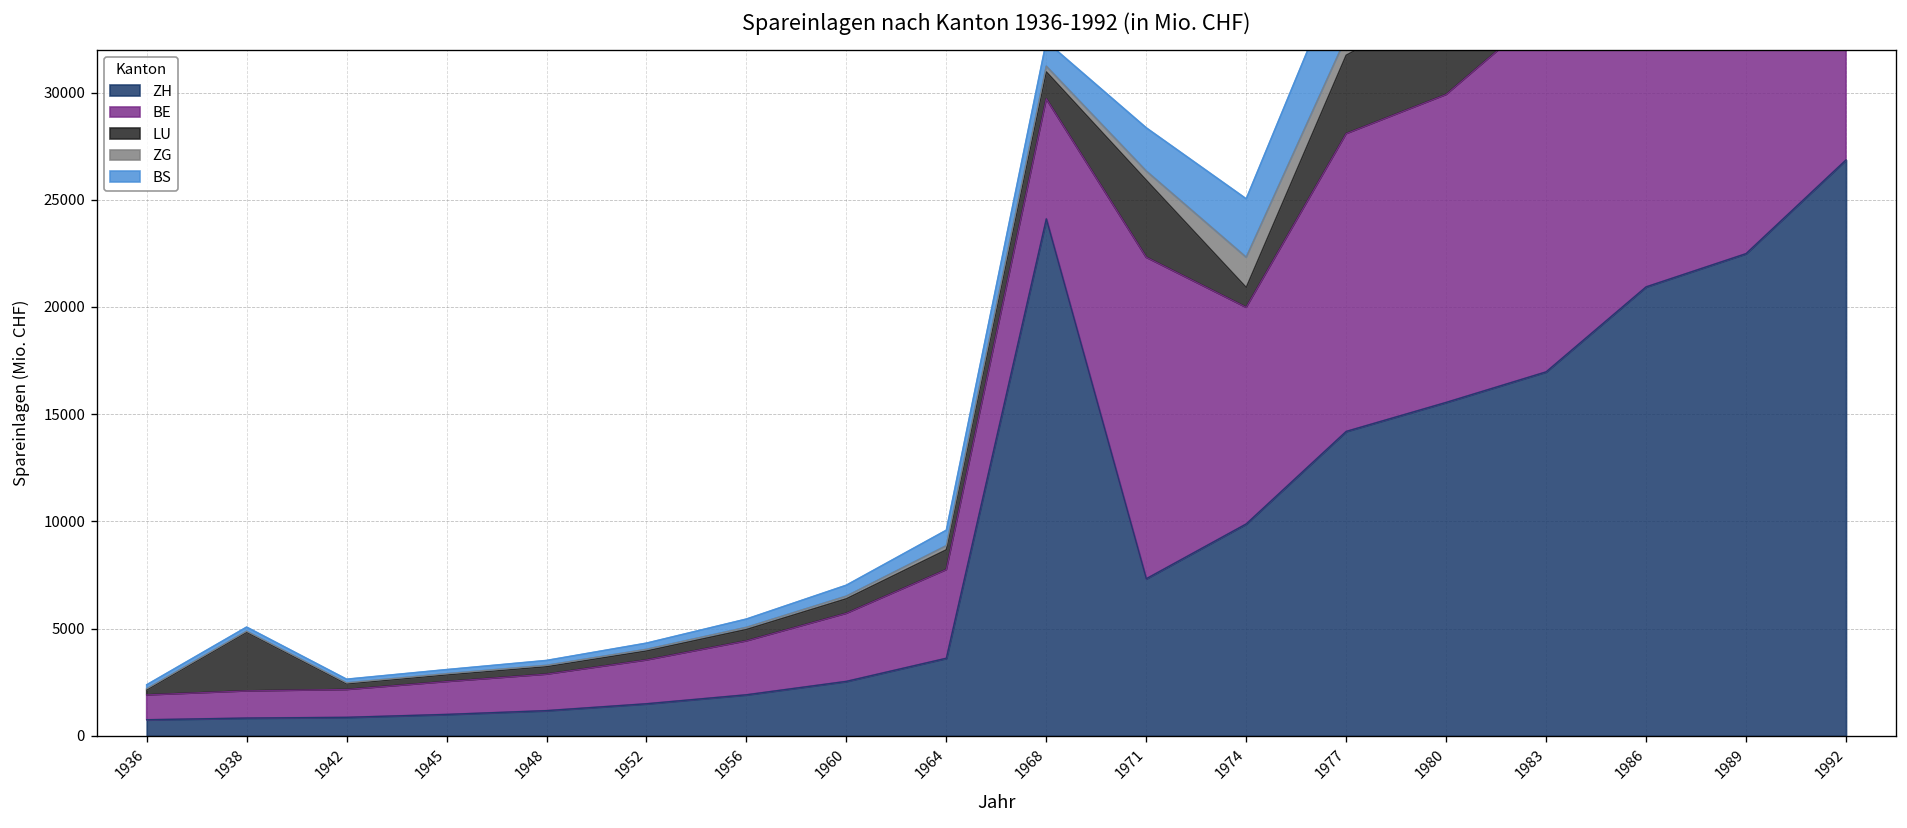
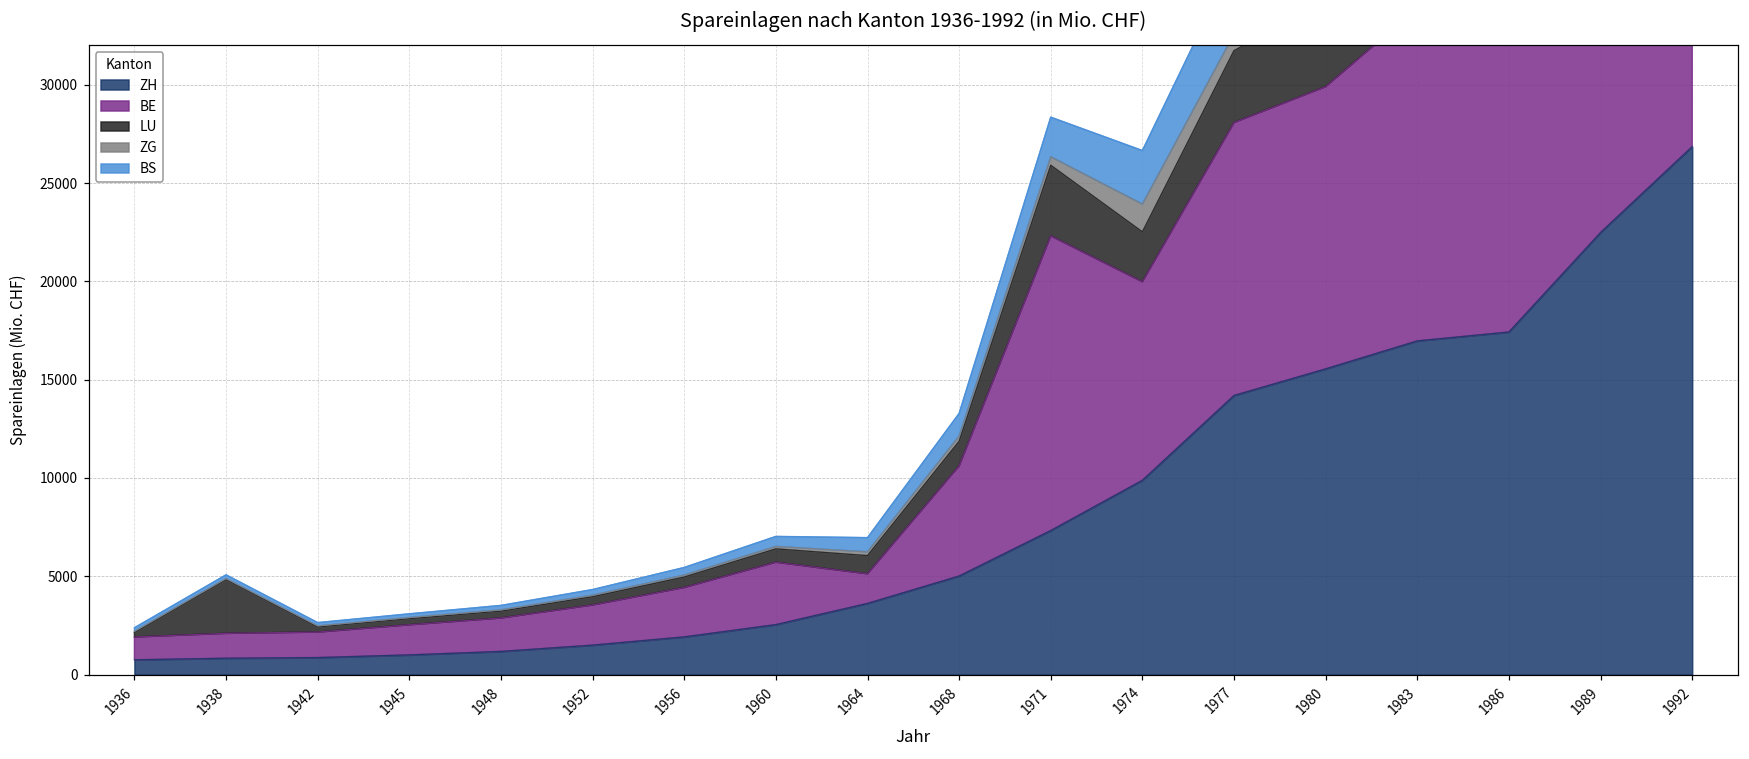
BE, 1964: 4100 -> 1500
ZH, 1968: 24100 -> 5000
LU, 1974: 900 -> 2500
ZH, 1986: 20900 -> 17400
